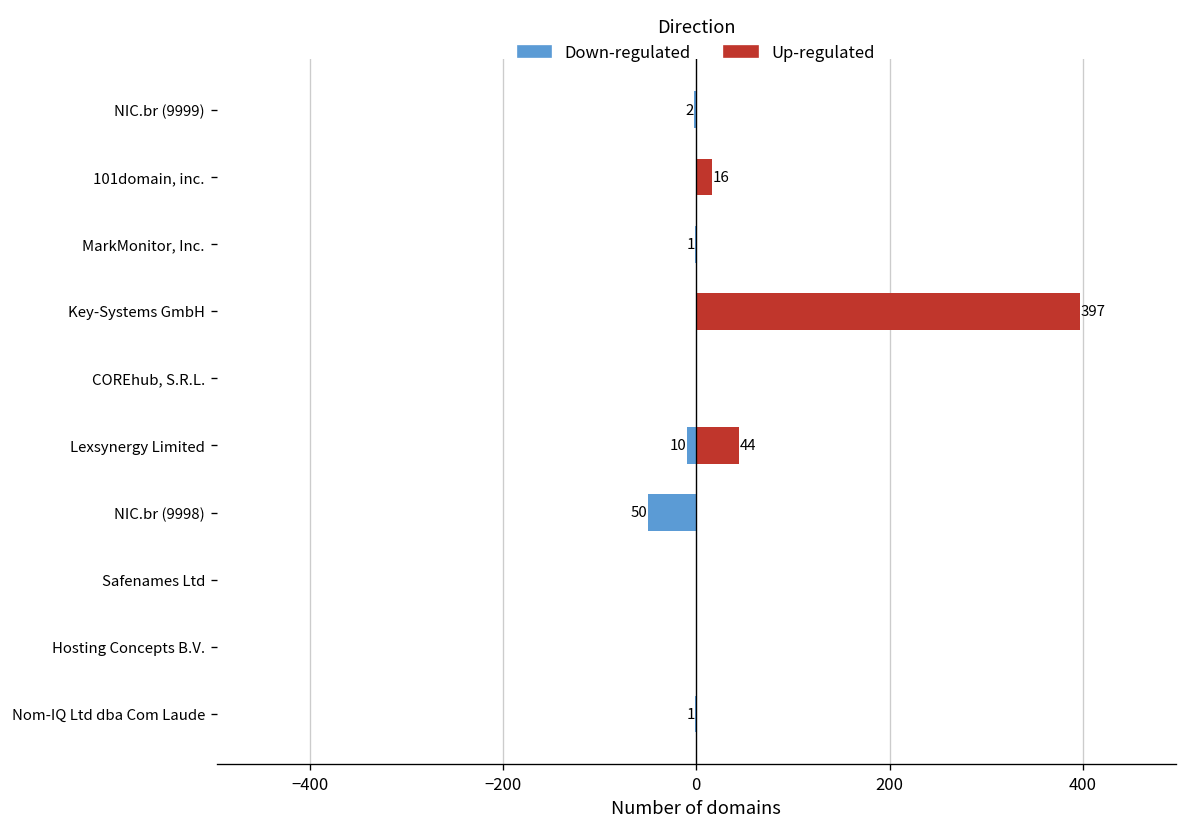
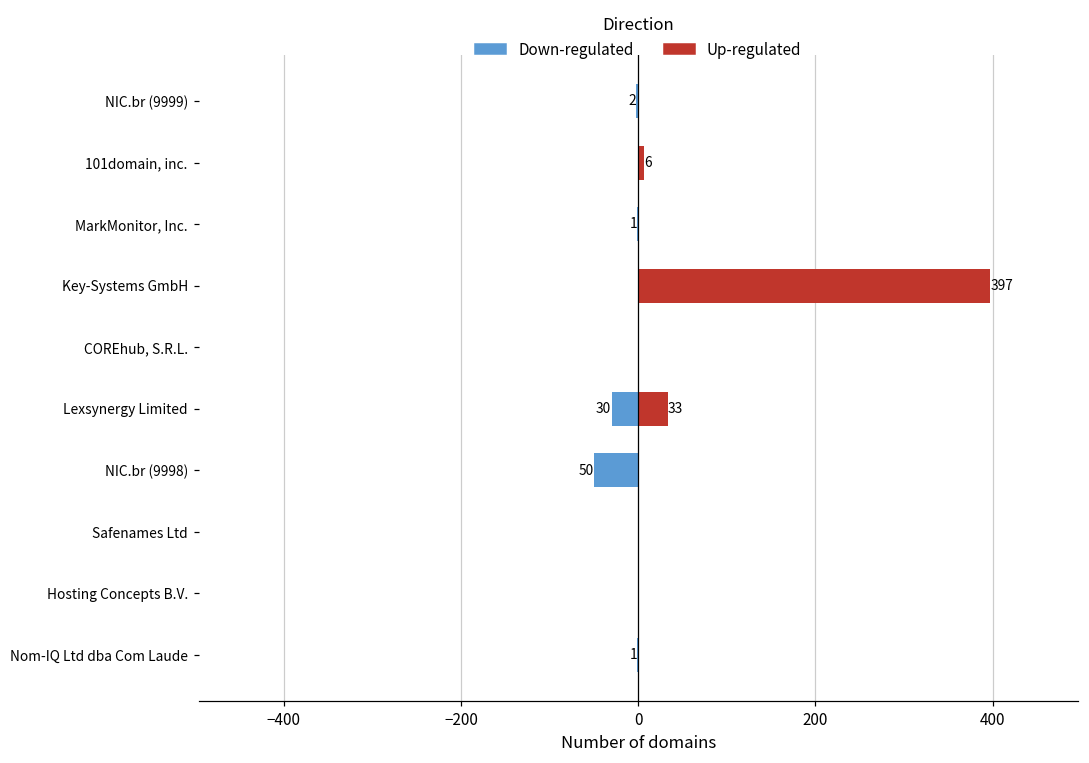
Up-regulated, 101domain, inc.: 16 -> 6
Down-regulated, Lexsynergy Limited: 10 -> 30
Up-regulated, Lexsynergy Limited: 44 -> 33
